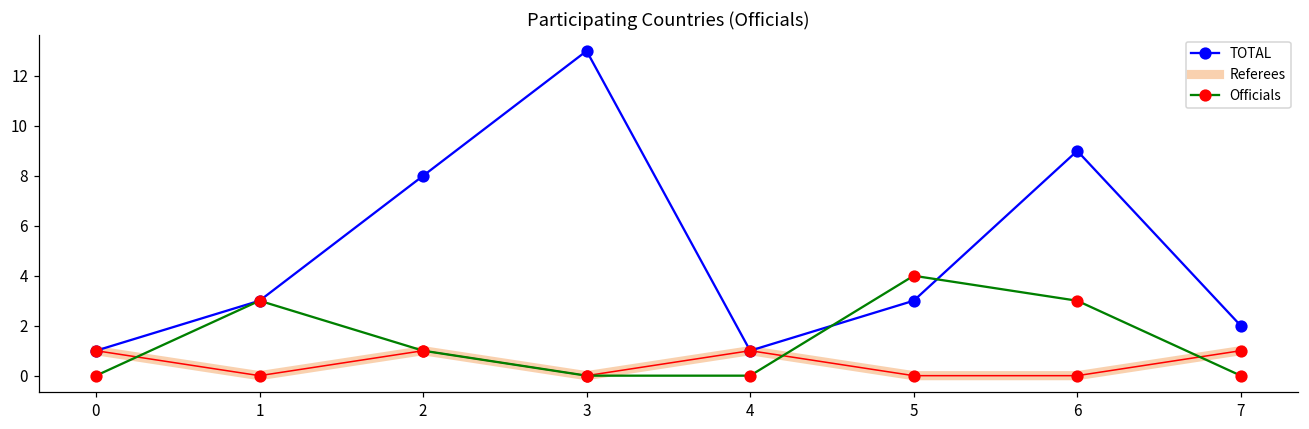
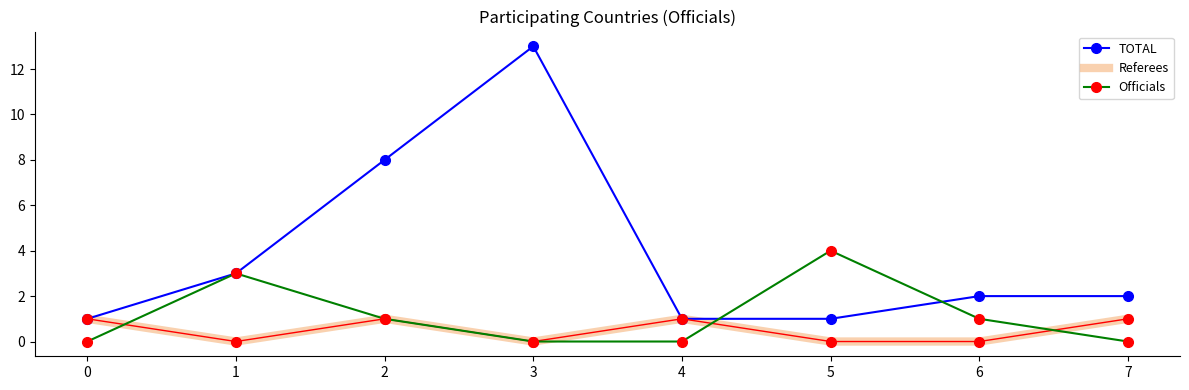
TOTAL, 5: 3 -> 1
TOTAL, 6: 9 -> 2
Officials, 6: 3 -> 1
